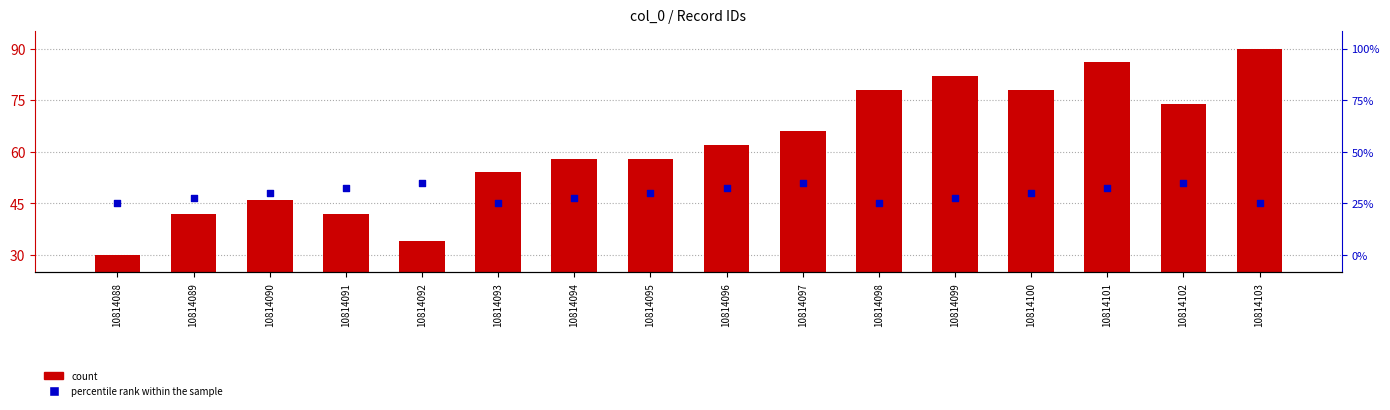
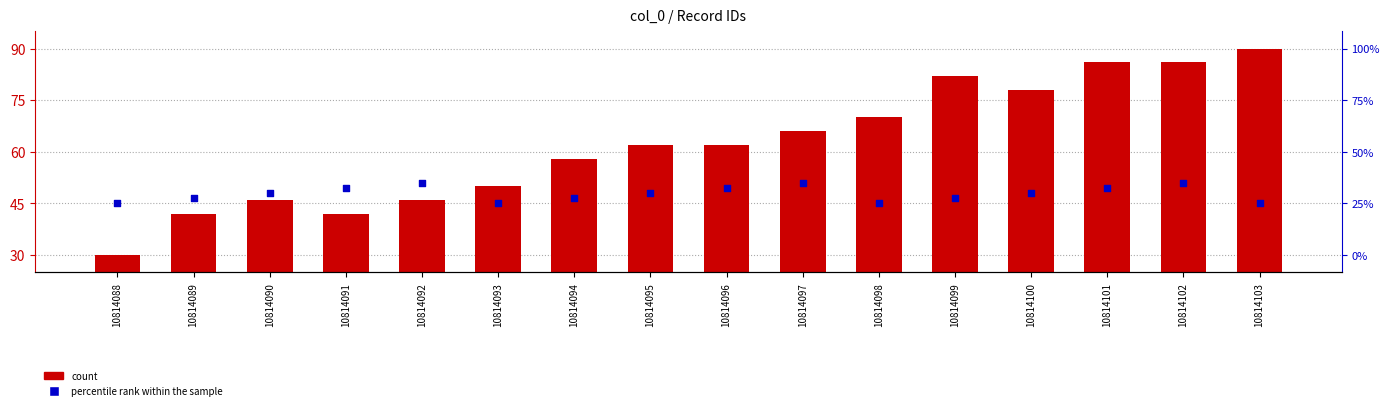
count, 10814092: 34 -> 46
count, 10814093: 54 -> 50
count, 10814095: 58 -> 62
count, 10814098: 78 -> 70
count, 10814102: 74 -> 86
